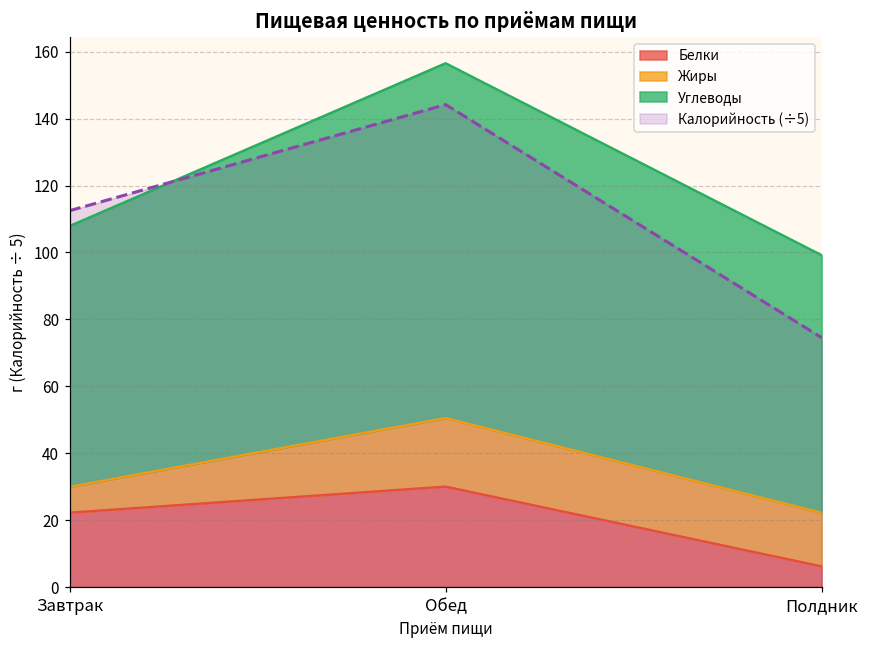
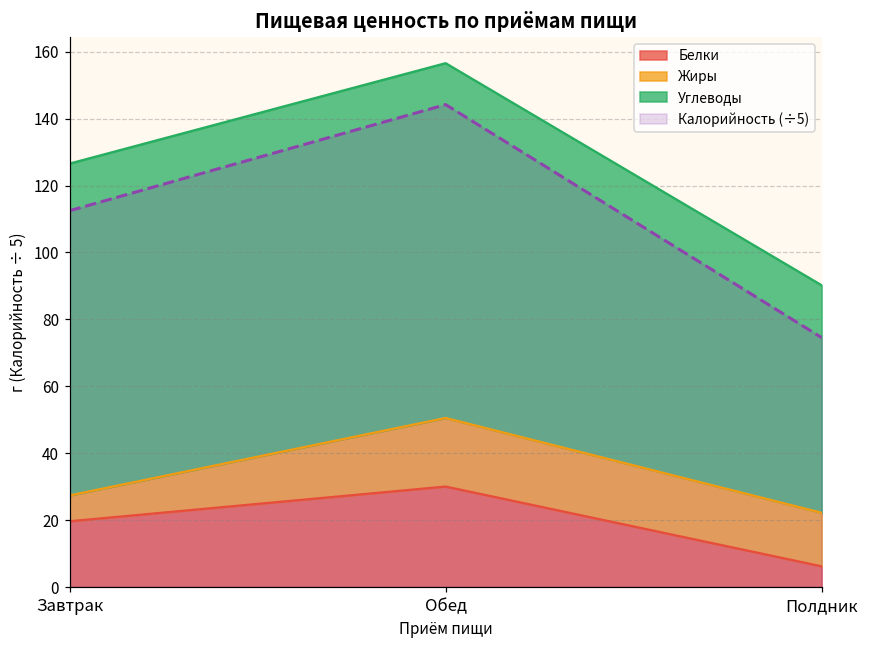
Белки, Завтрак: 22 -> 20
Углеводы, Завтрак: 78 -> 99
Углеводы, Полдник: 77 -> 68
